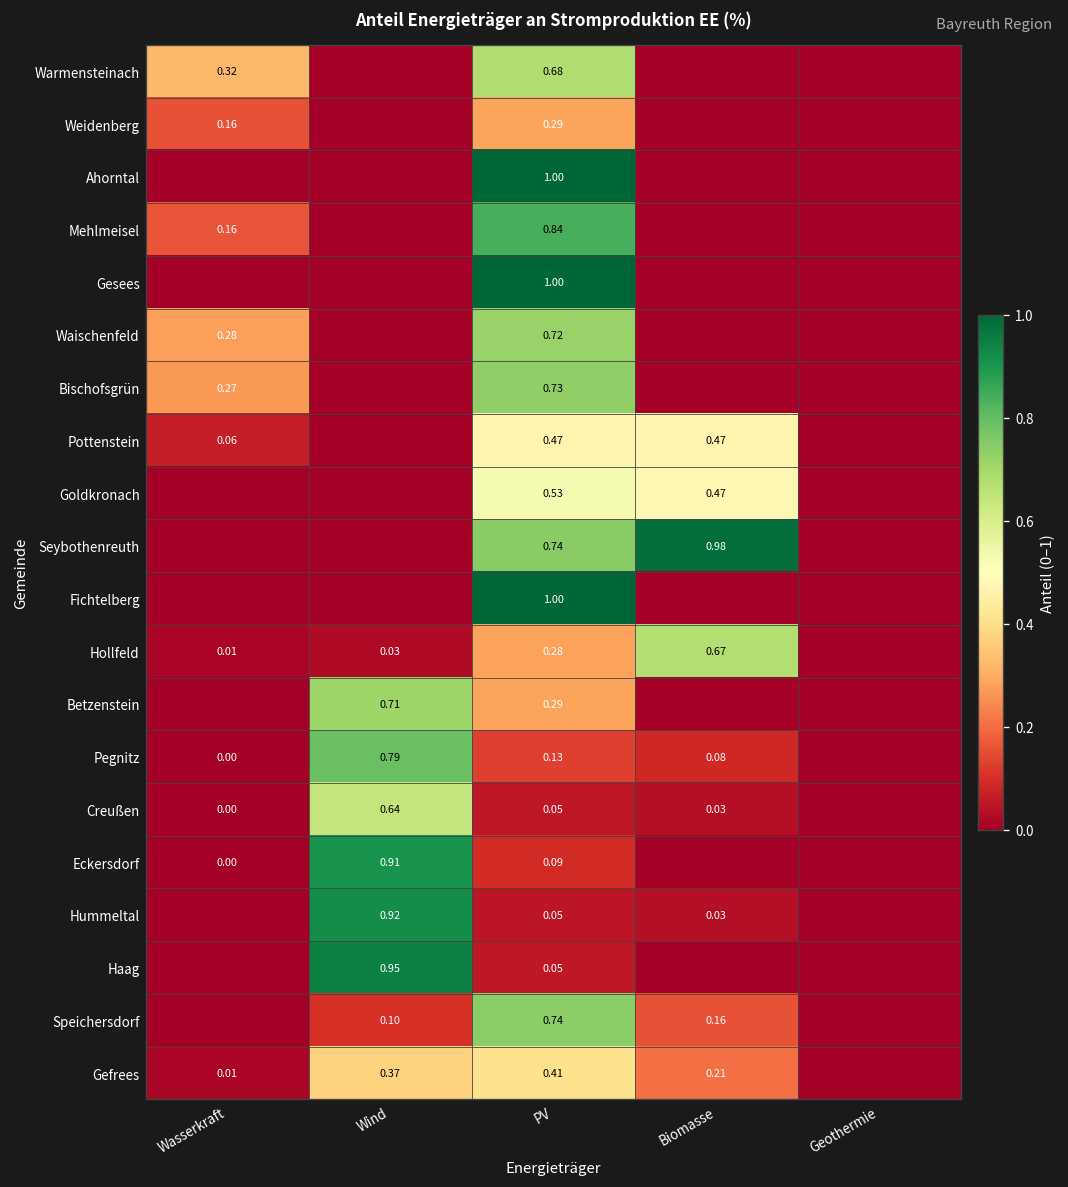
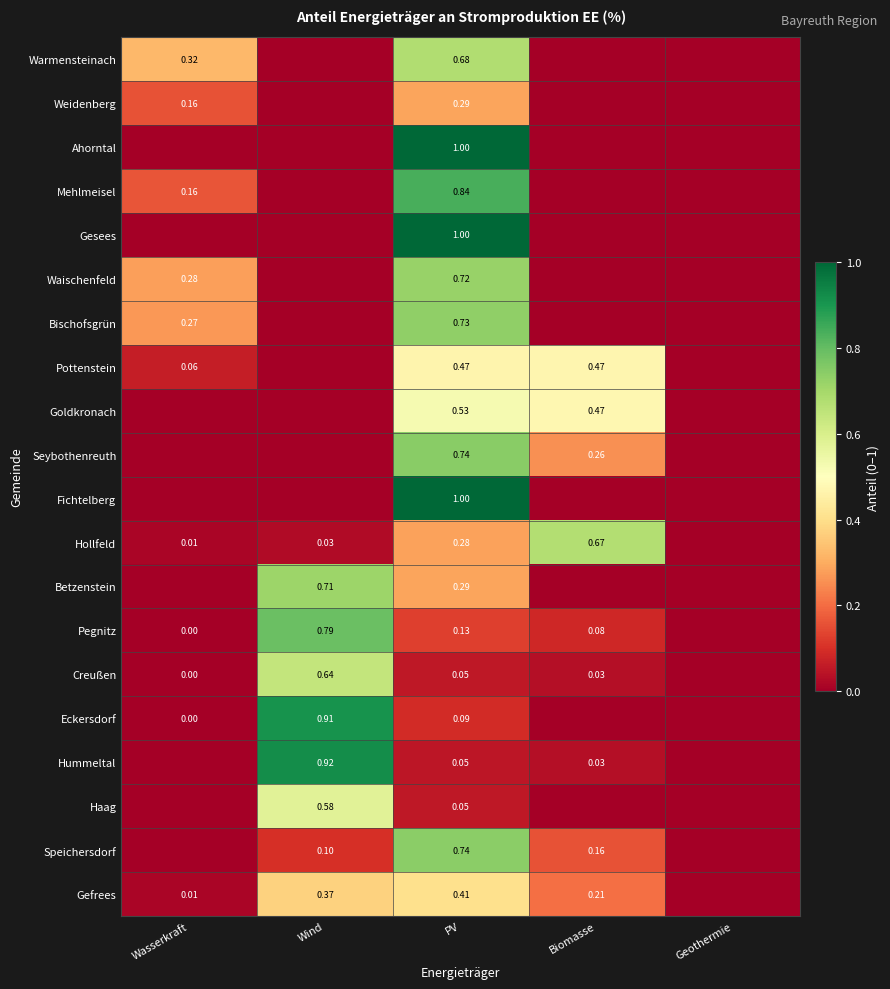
Seybothenreuth, Biomasse: 0.98 -> 0.26
Haag, Wind: 0.95 -> 0.58
